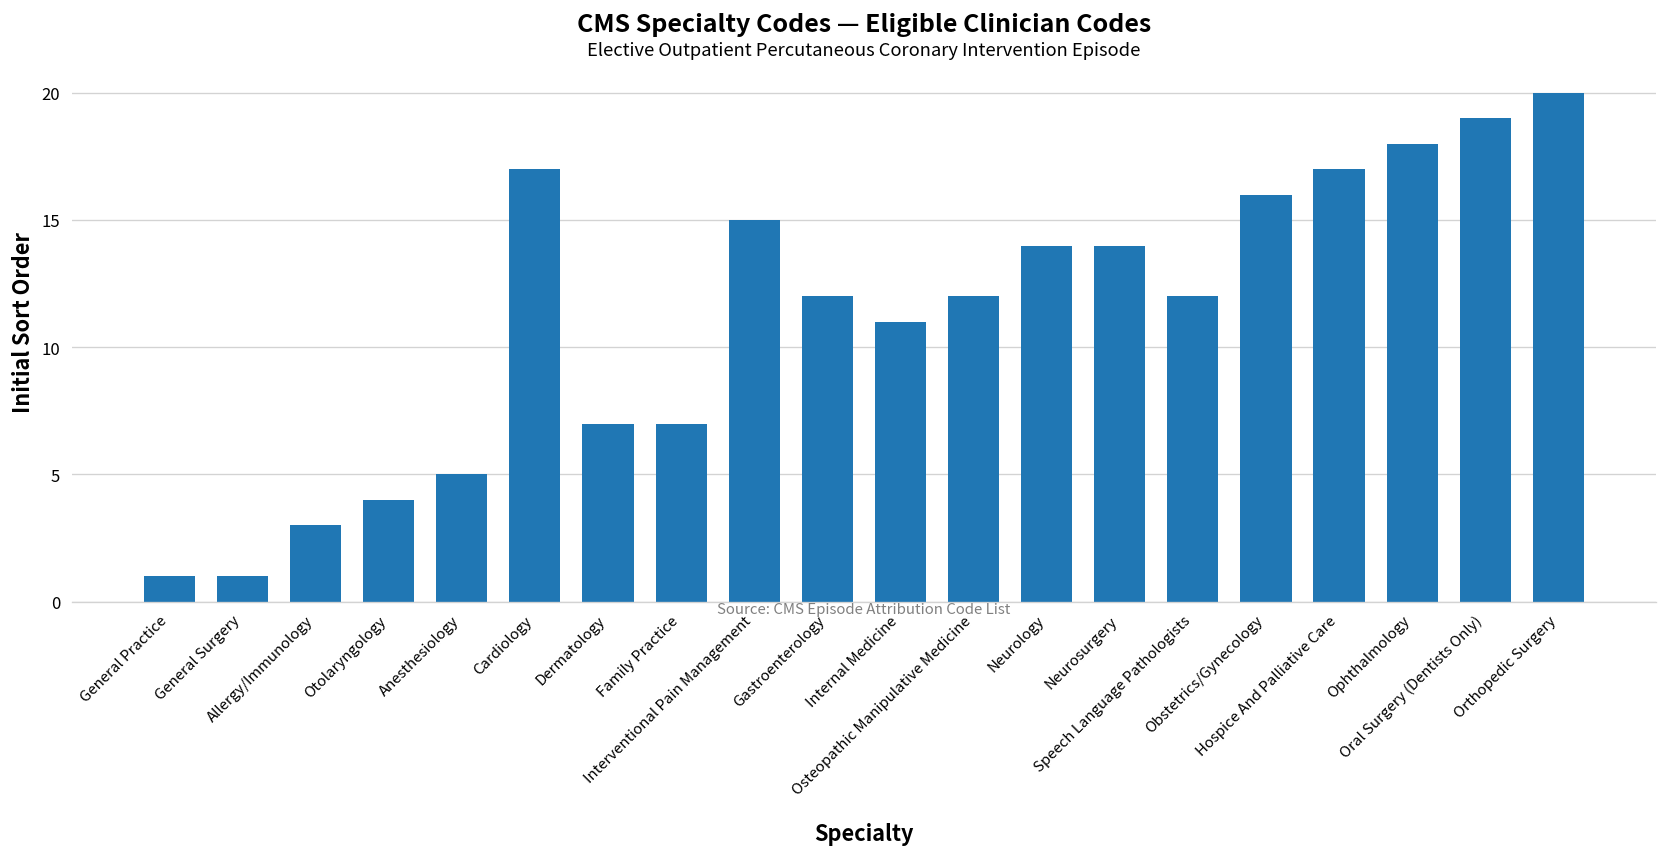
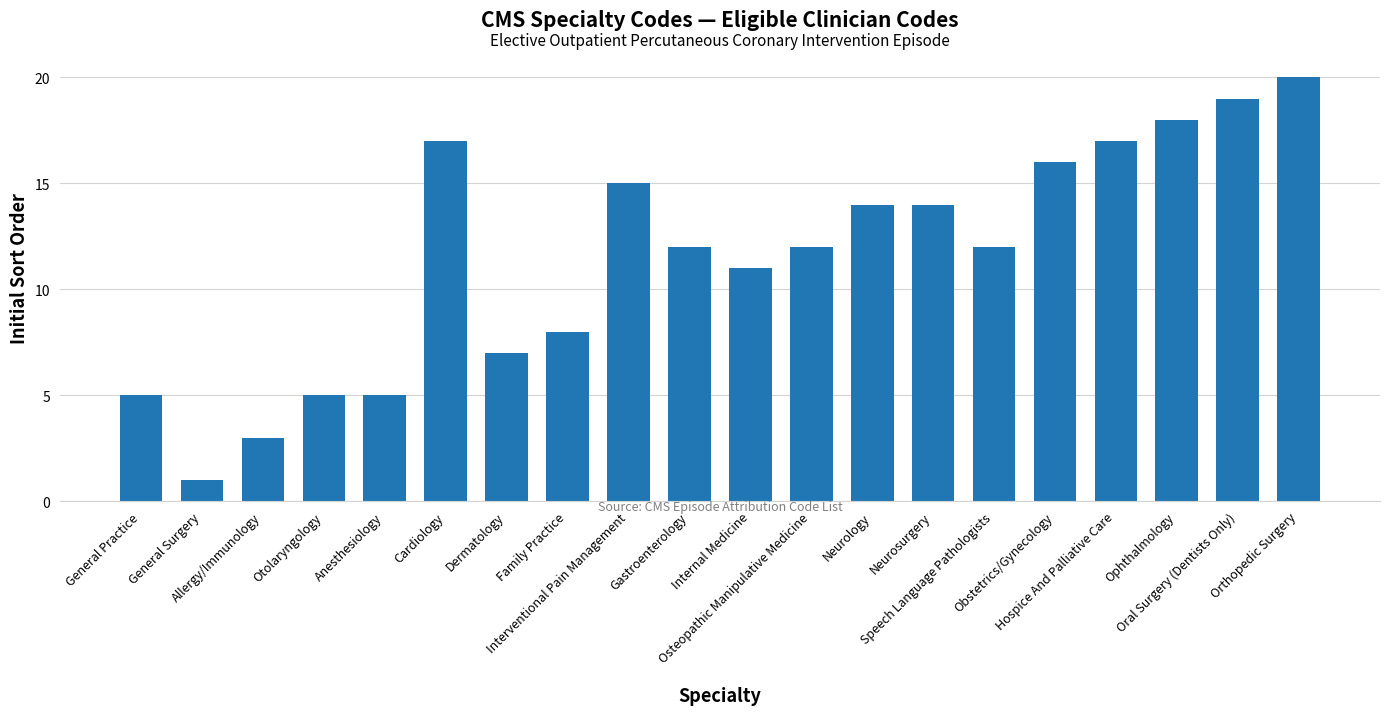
General Practice: 1 -> 5
Otolaryngology: 4 -> 5
Family Practice: 7 -> 8
